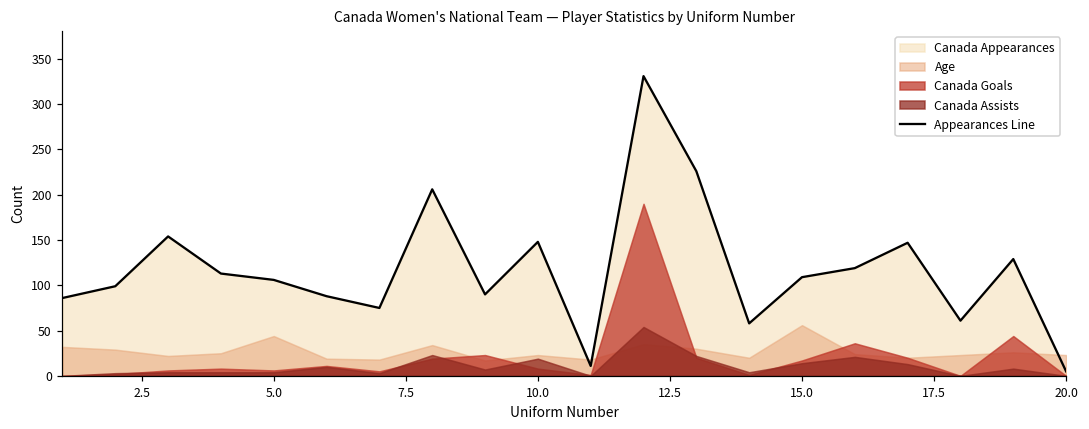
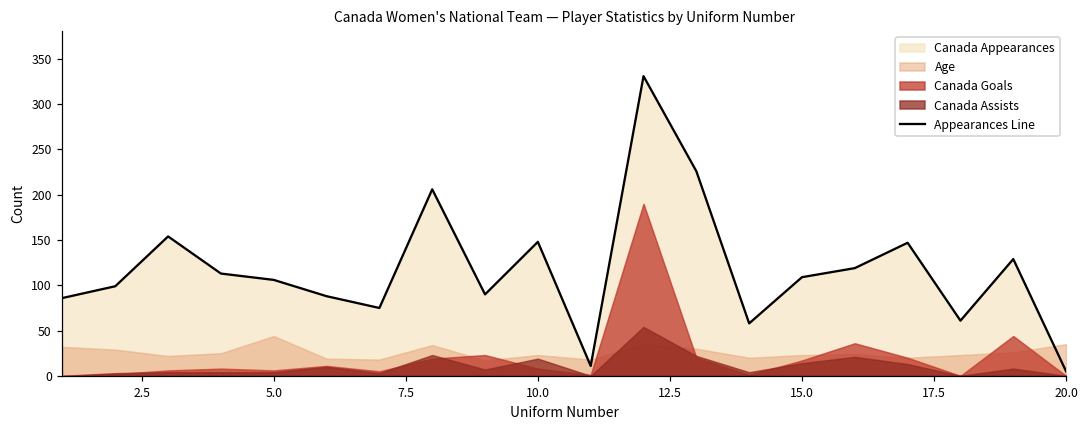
Age, 15.0: 60 -> 20
Age, 20.0: 20 -> 40
